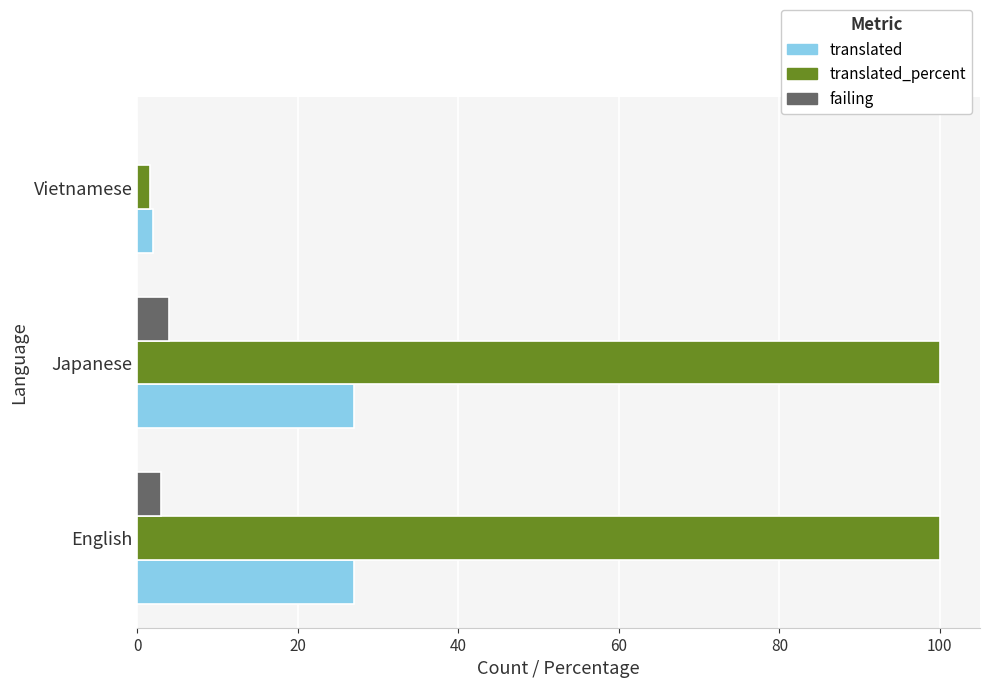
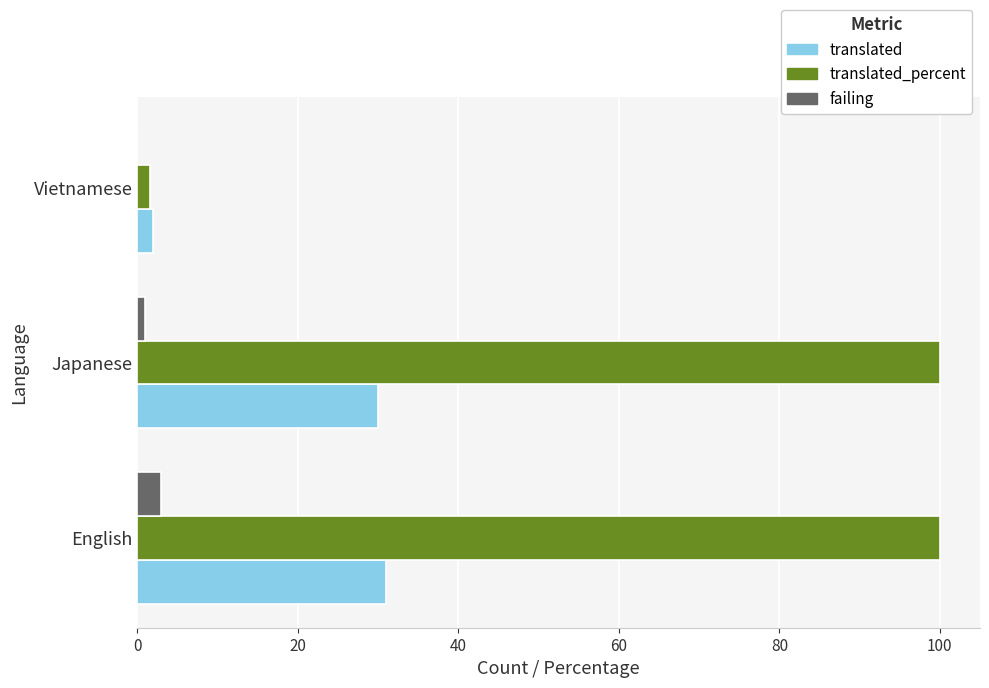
failing, Japanese: 4 -> 1
translated, Japanese: 27 -> 30
translated, English: 27 -> 31
